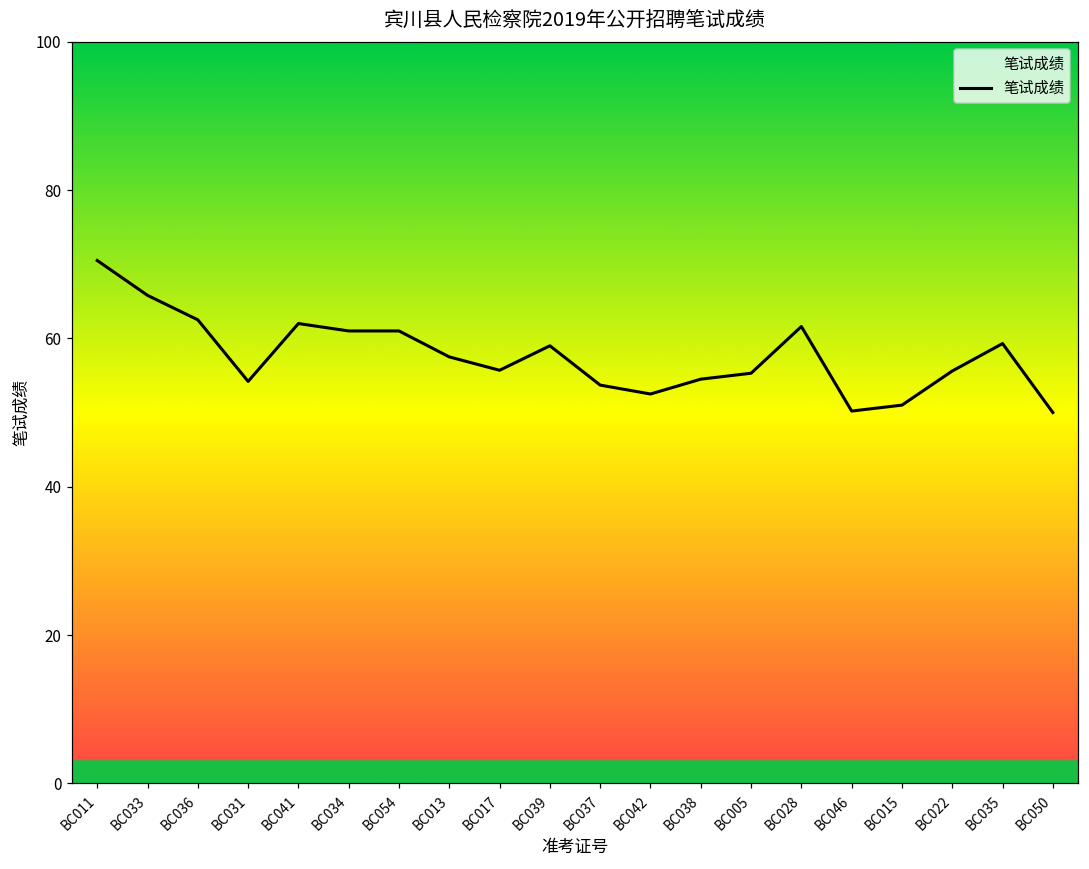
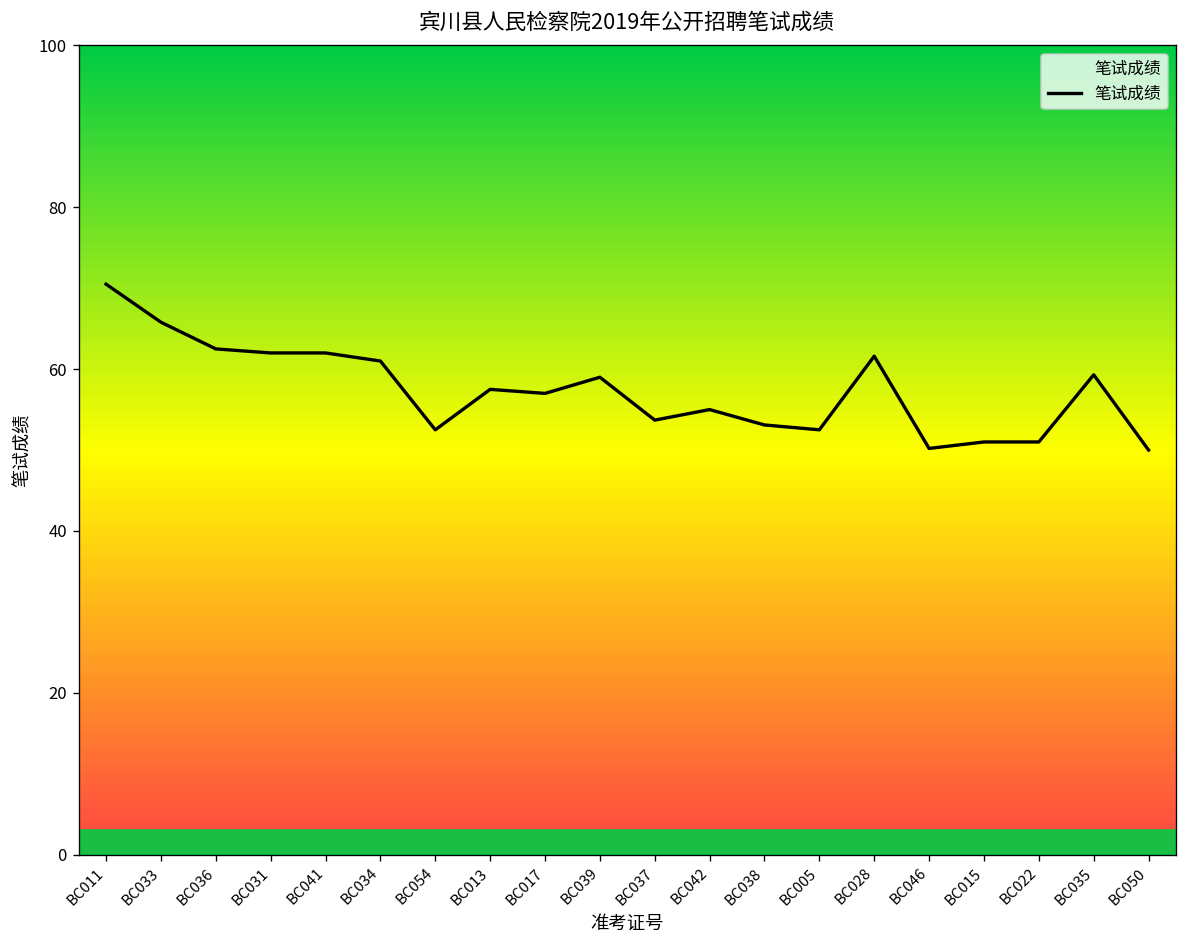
BC031: 54 -> 62
BC054: 61 -> 53
BC017: 56 -> 57
BC042: 53 -> 55
BC038: 55 -> 53
BC005: 55 -> 53
BC022: 56 -> 51
